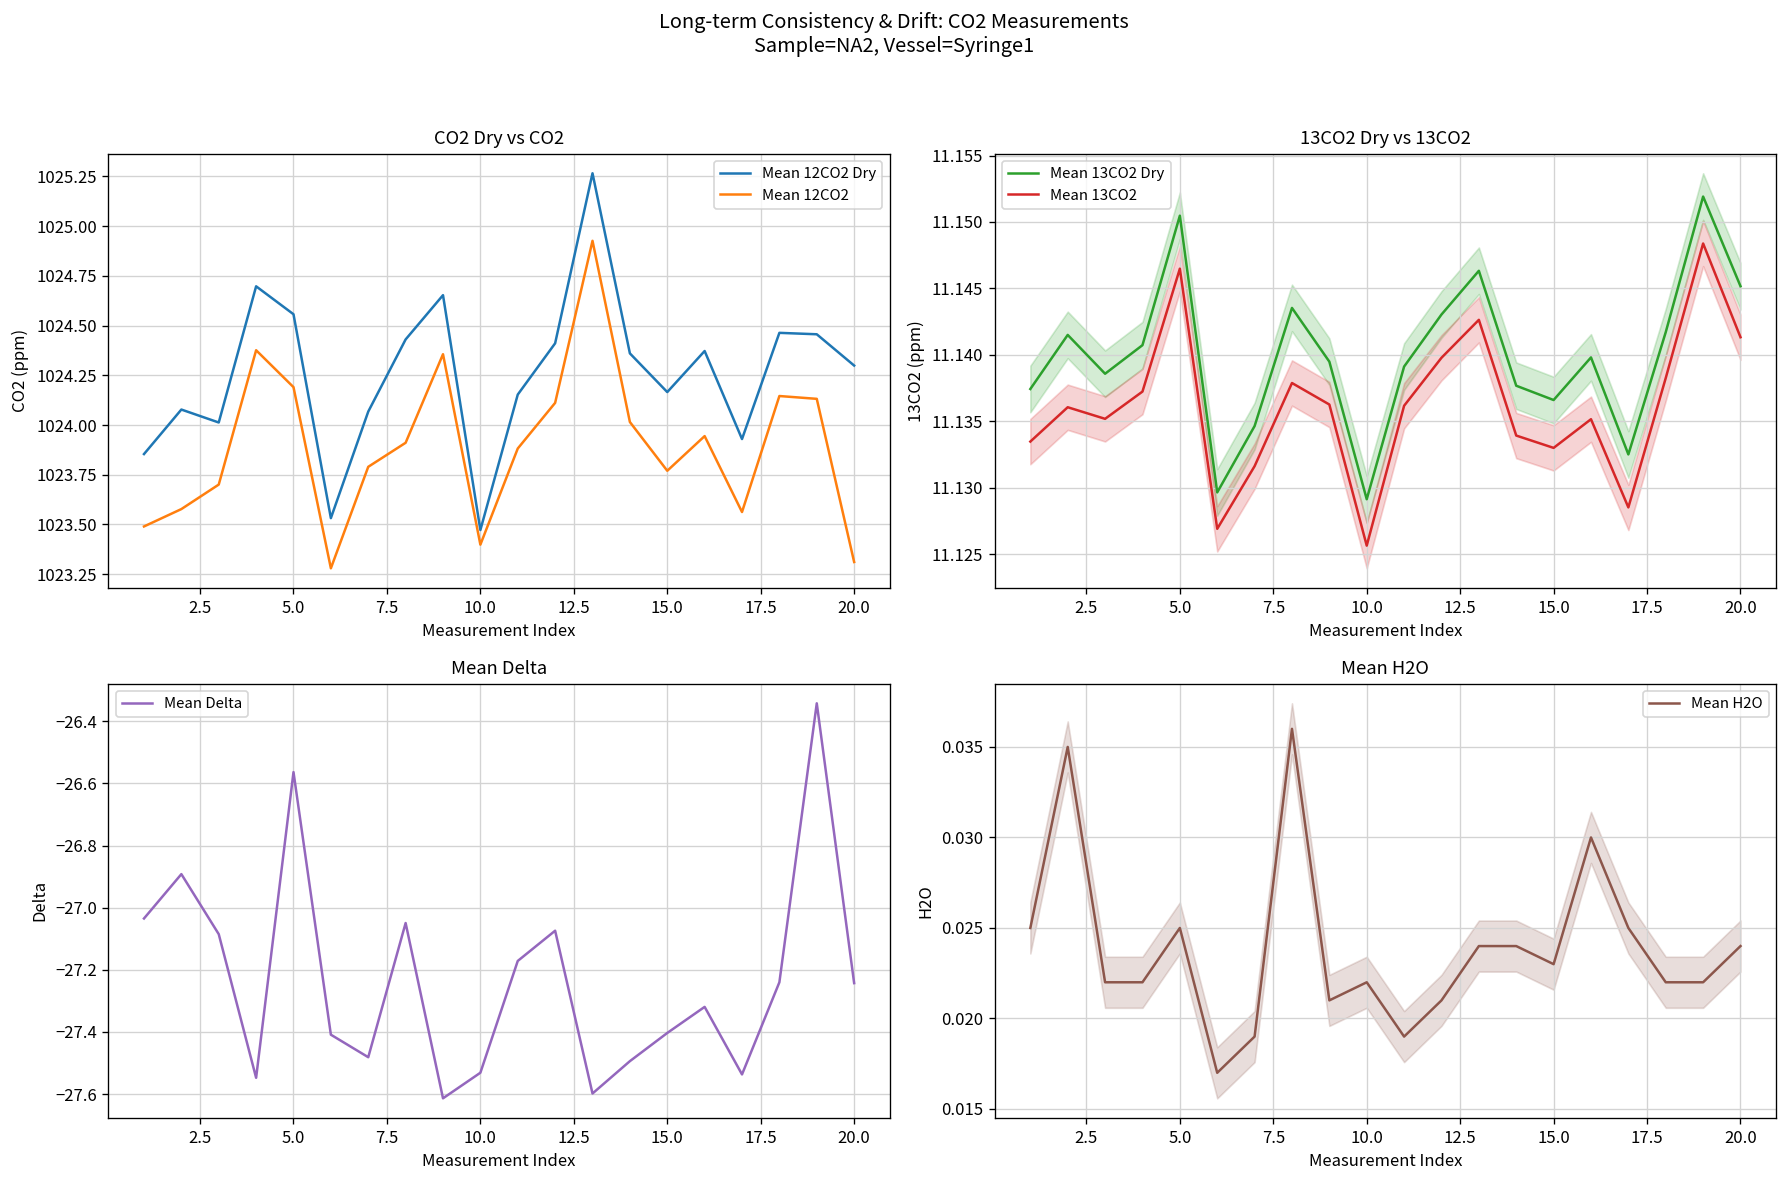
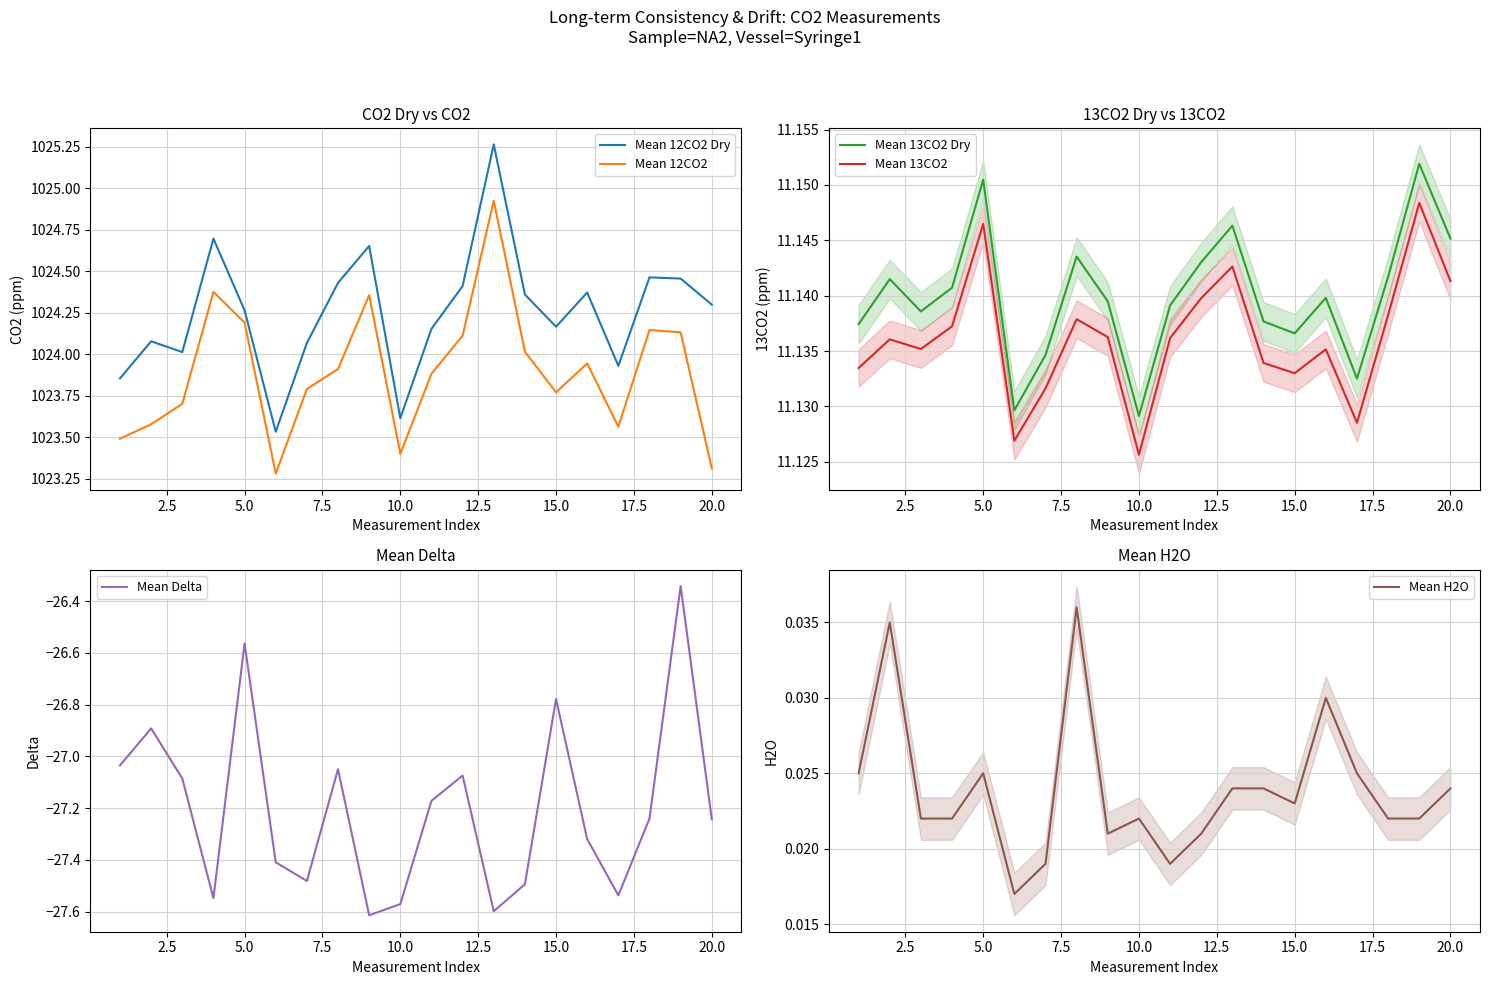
CO2 Dry vs CO2, Mean 12CO2 Dry, 5.0: 1024.56 -> 1024.26
CO2 Dry vs CO2, Mean 12CO2 Dry, 10.0: 1023.47 -> 1023.61
Mean Delta, 10.0: -27.53 -> -27.57
Mean Delta, 15.0: -27.40 -> -26.78
